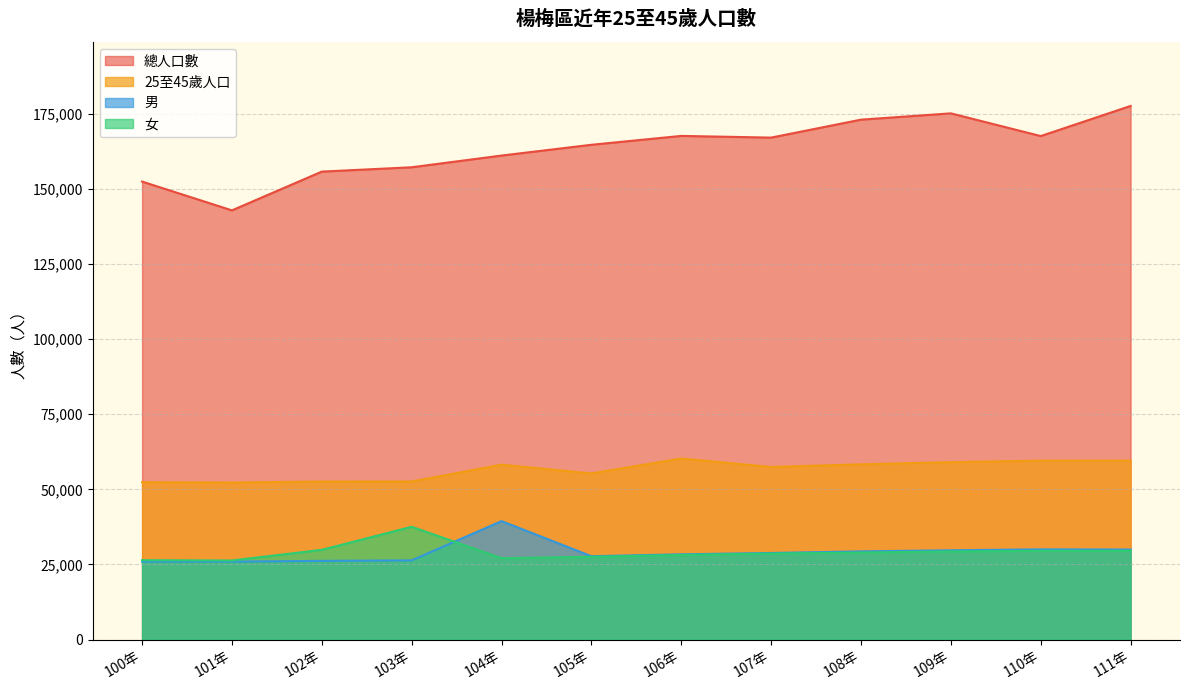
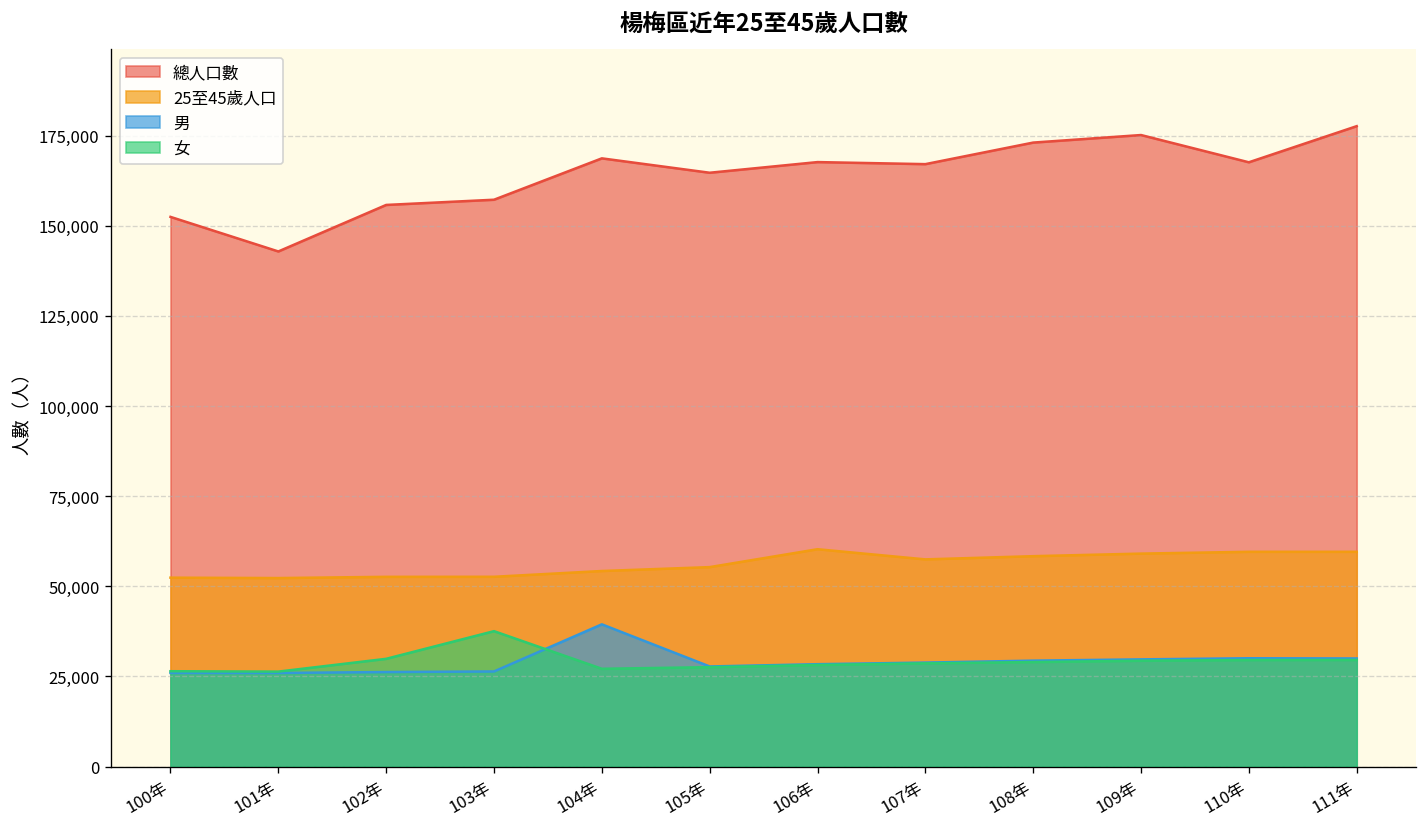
總人口數, 104年: 161,000 -> 169,000
25至45歲人口, 104年: 58,000 -> 54,000
